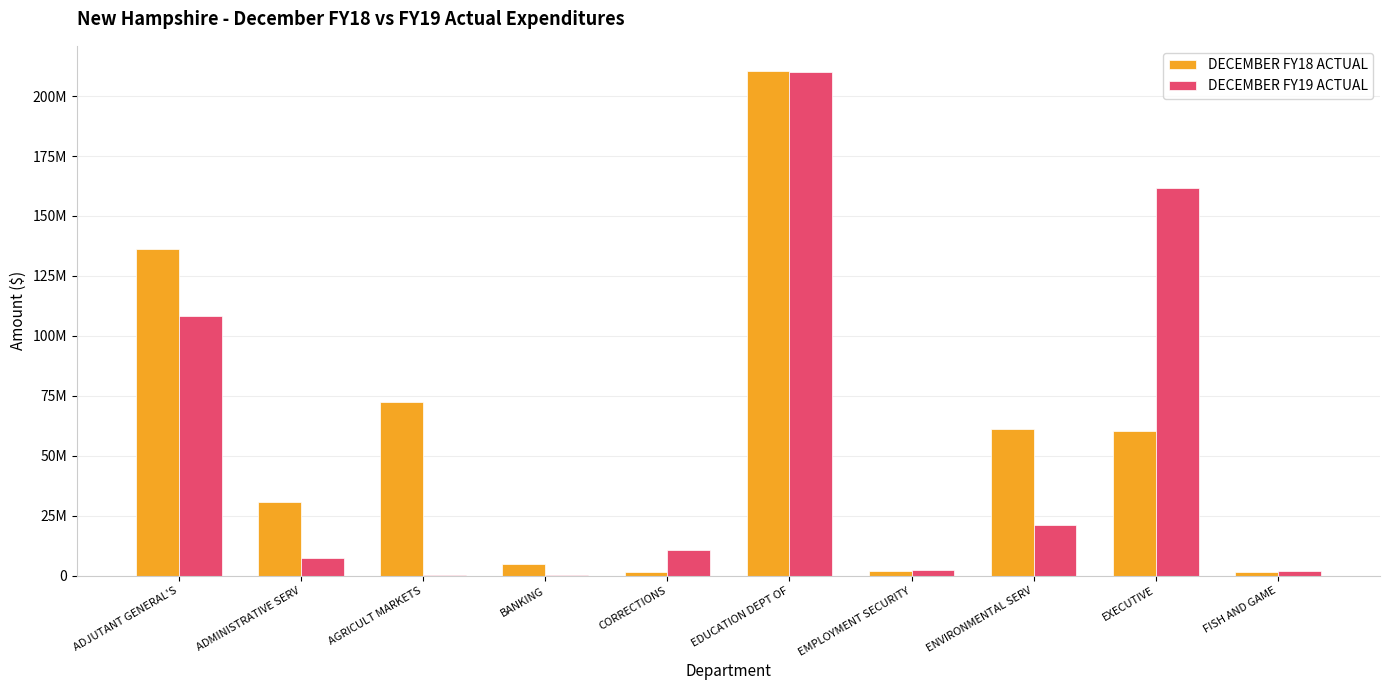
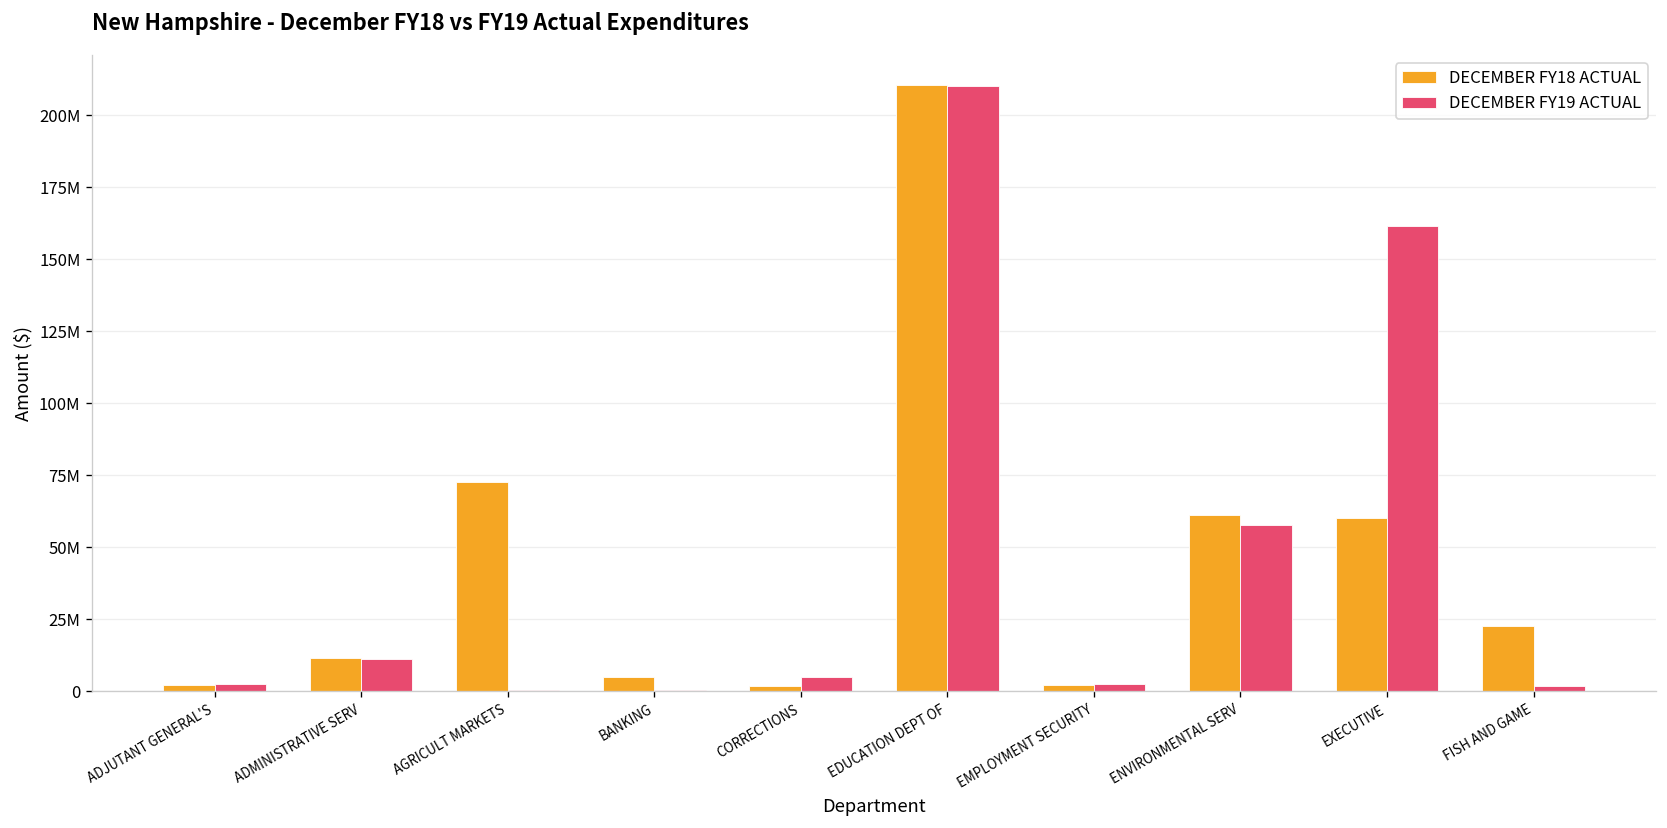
DECEMBER FY18 ACTUAL, ADJUTANT GENERAL'S: 136000000 -> 2000000
DECEMBER FY19 ACTUAL, ADJUTANT GENERAL'S: 108000000 -> 2000000
DECEMBER FY18 ACTUAL, ADMINISTRATIVE SERV: 31000000 -> 12000000
DECEMBER FY19 ACTUAL, ADMINISTRATIVE SERV: 7000000 -> 11000000
DECEMBER FY19 ACTUAL, CORRECTIONS: 11000000 -> 5000000
DECEMBER FY19 ACTUAL, ENVIRONMENTAL SERV: 21000000 -> 58000000
DECEMBER FY18 ACTUAL, FISH AND GAME: 2000000 -> 23000000
